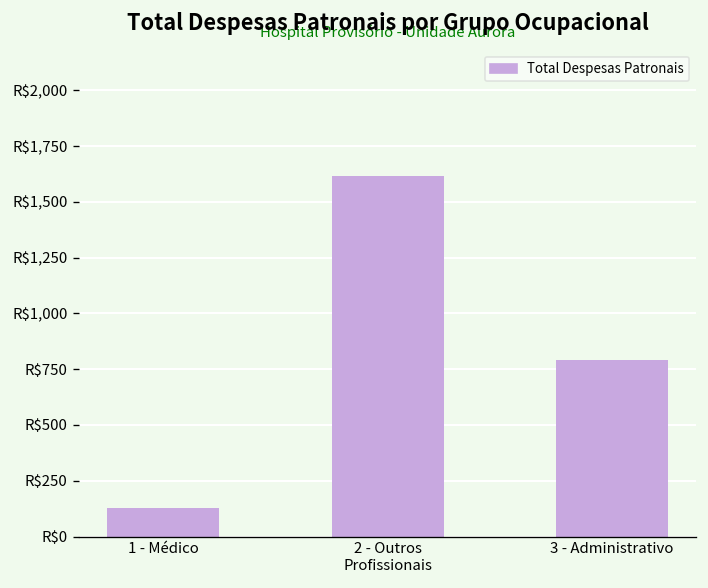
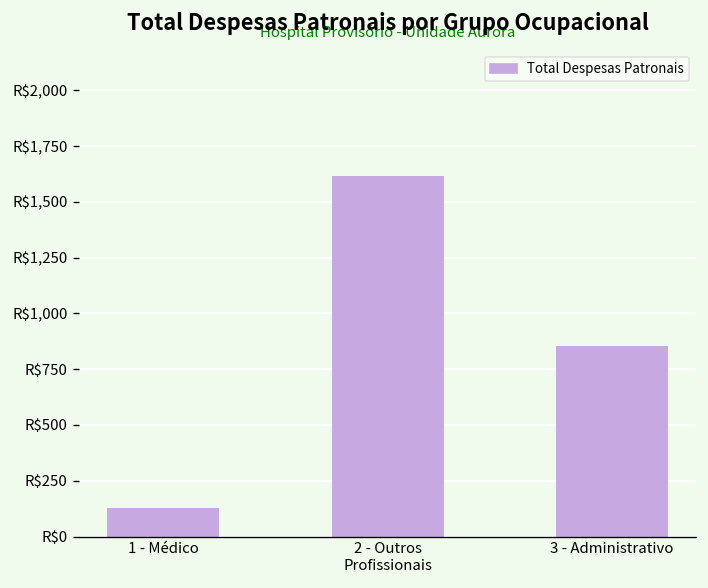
3 - Administrativo: R$790 -> R$850
